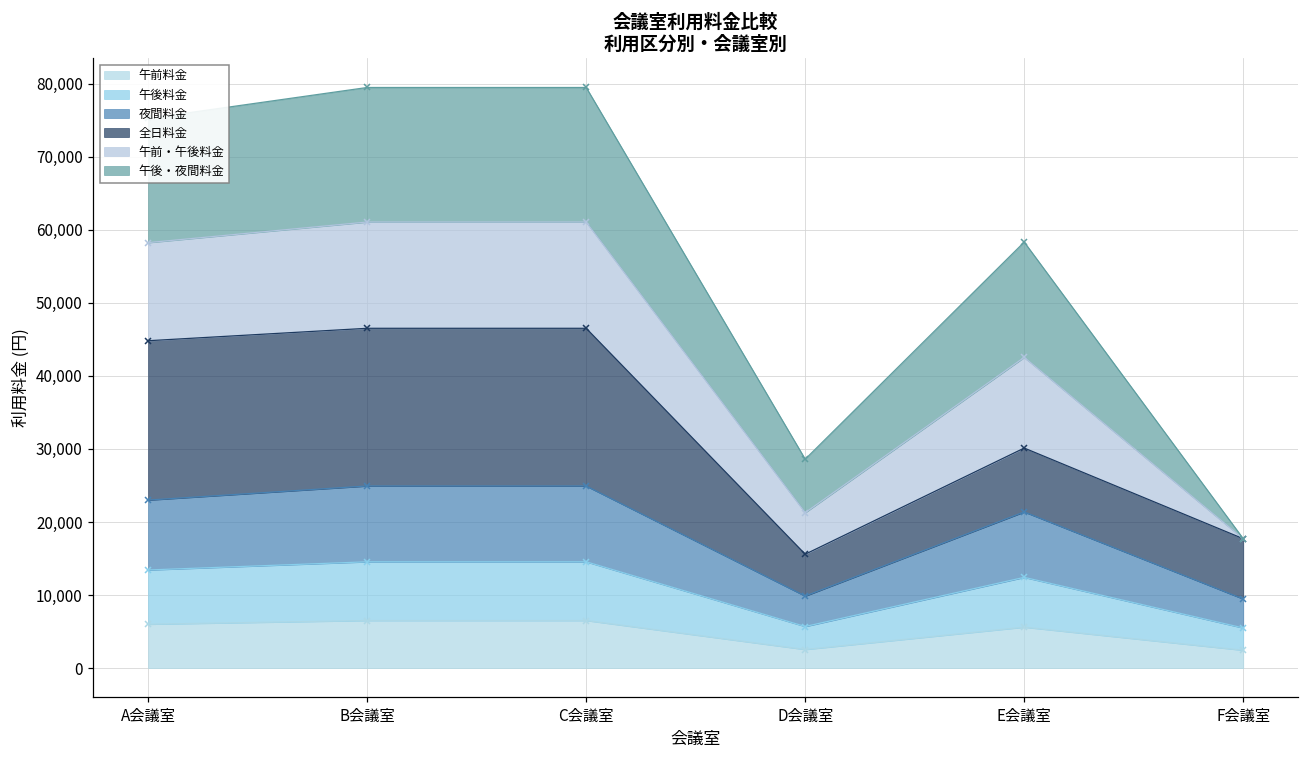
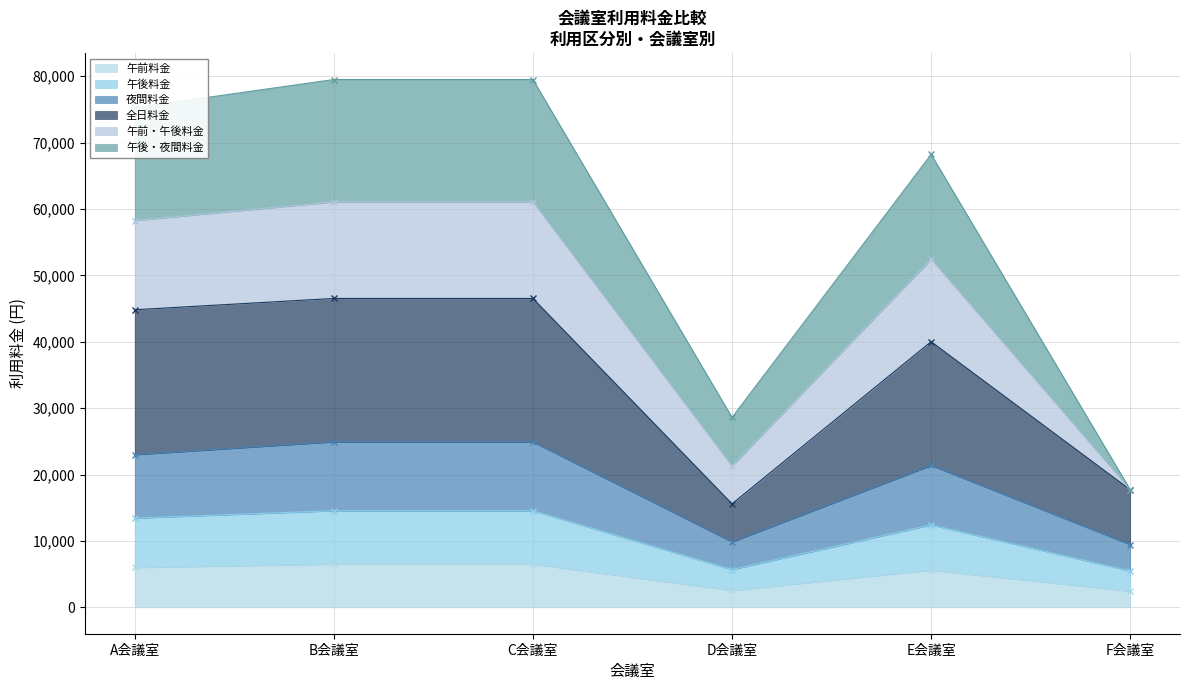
全日料金, E会議室: 9,000 -> 19,000
